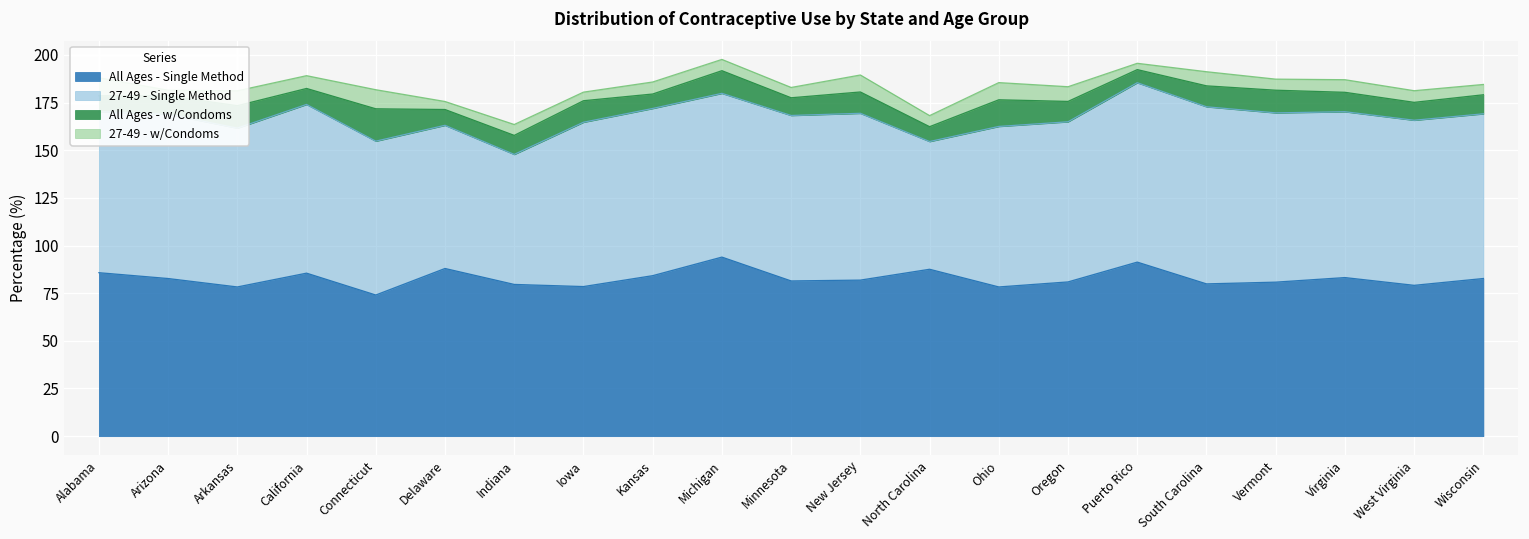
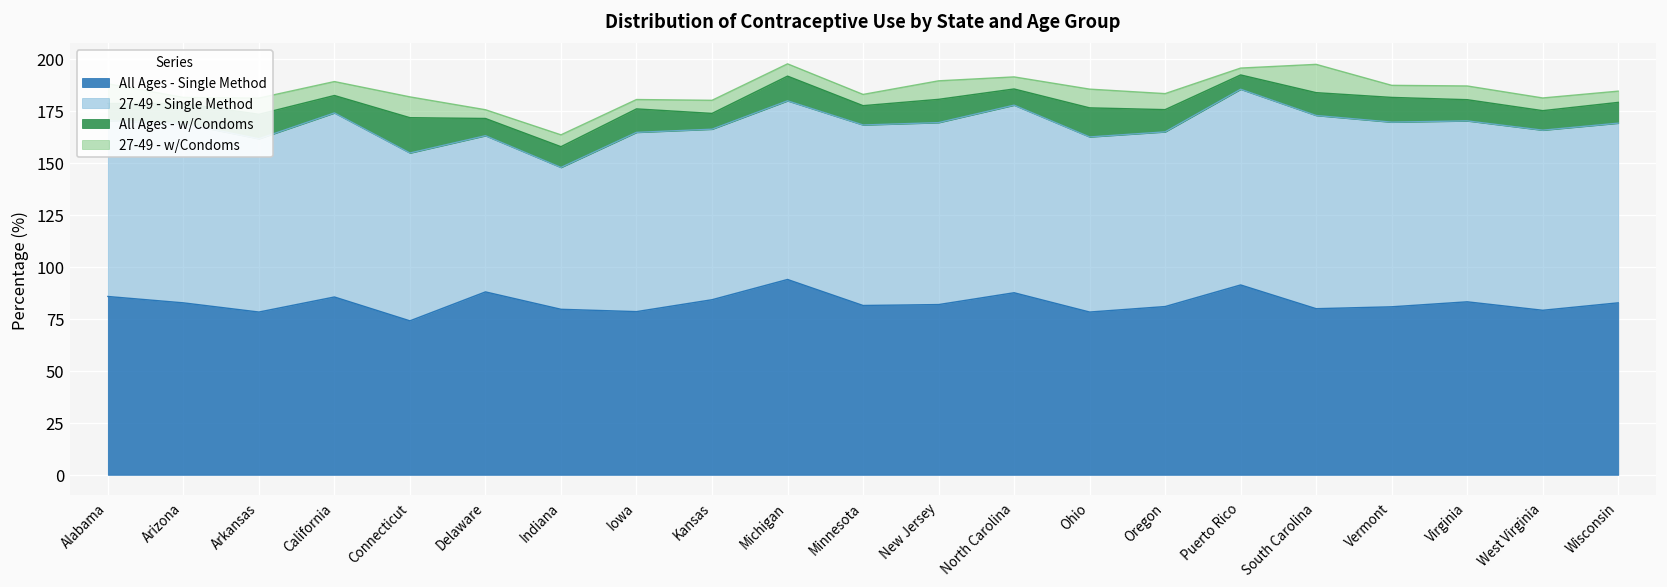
27-49 - Single Method, Kansas: 88 -> 82
27-49 - Single Method, North Carolina: 67 -> 90
27-49 - w/Condoms, South Carolina: 7 -> 14
